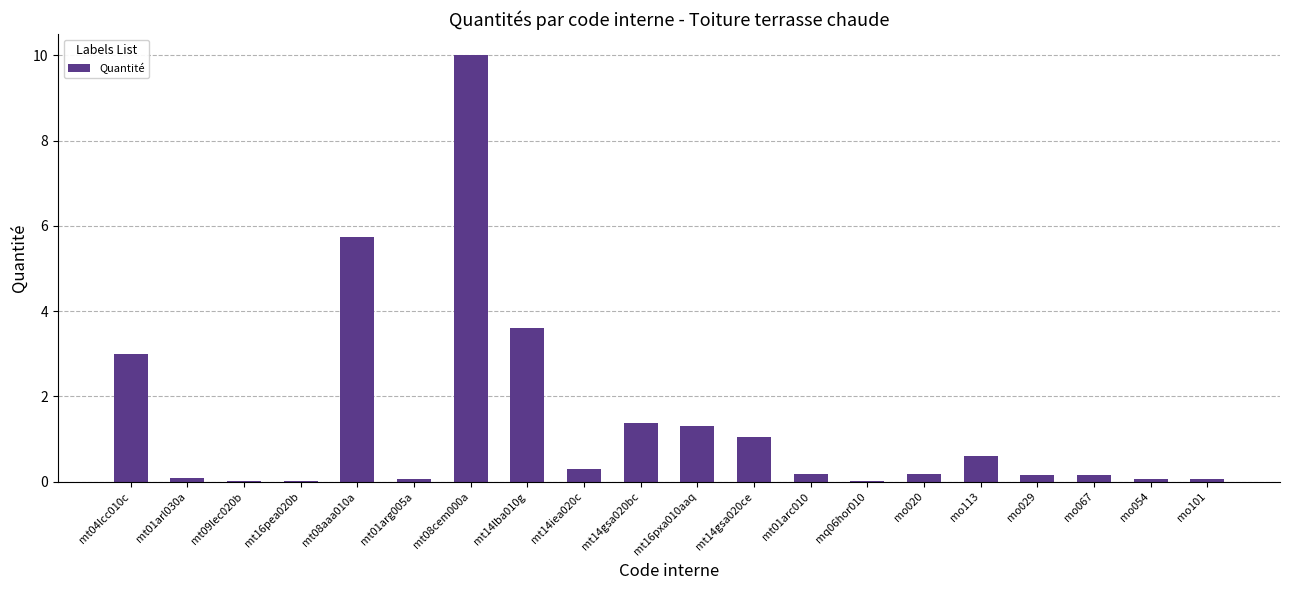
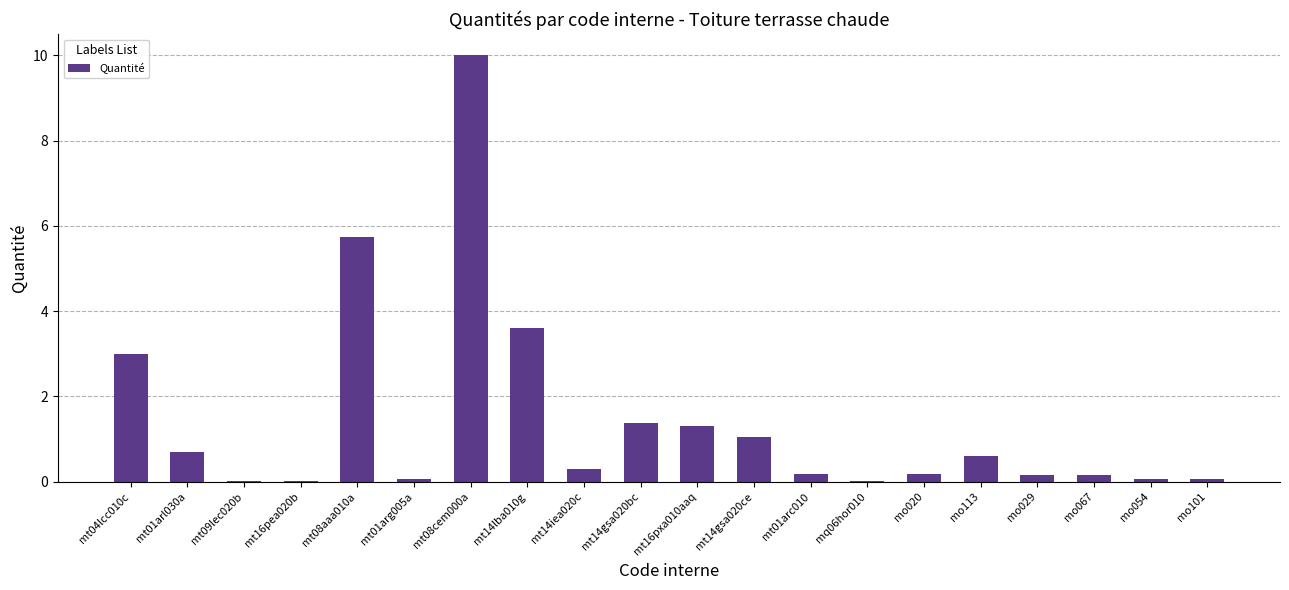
mt01arl030a: 0.1 -> 0.7
